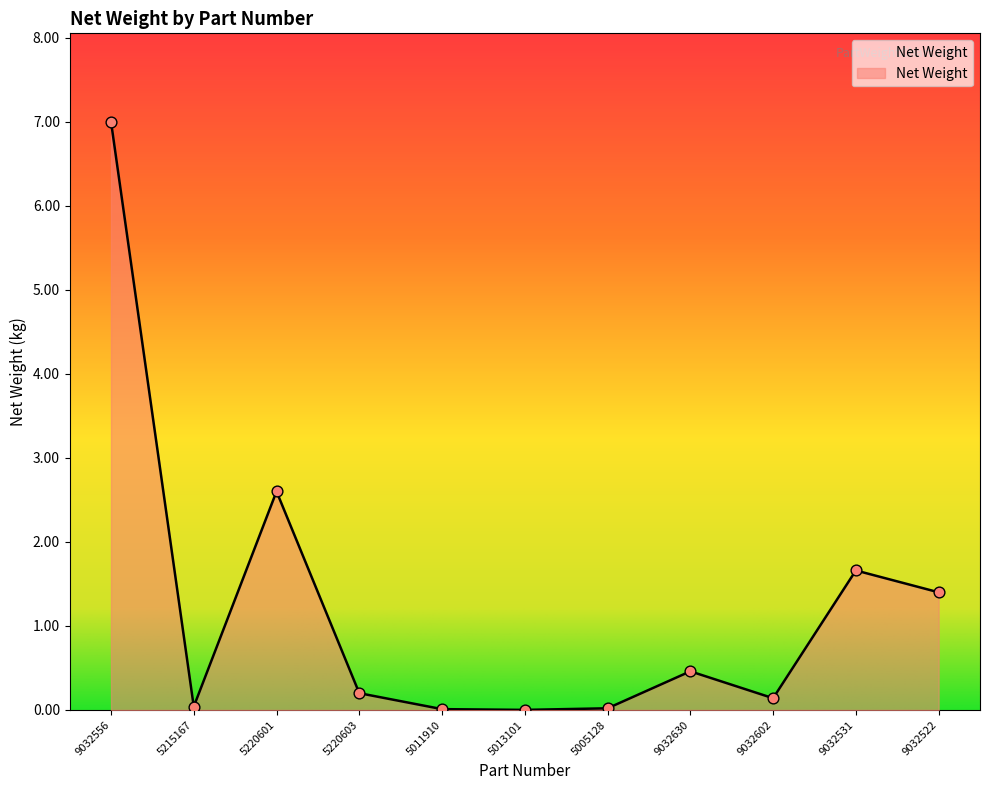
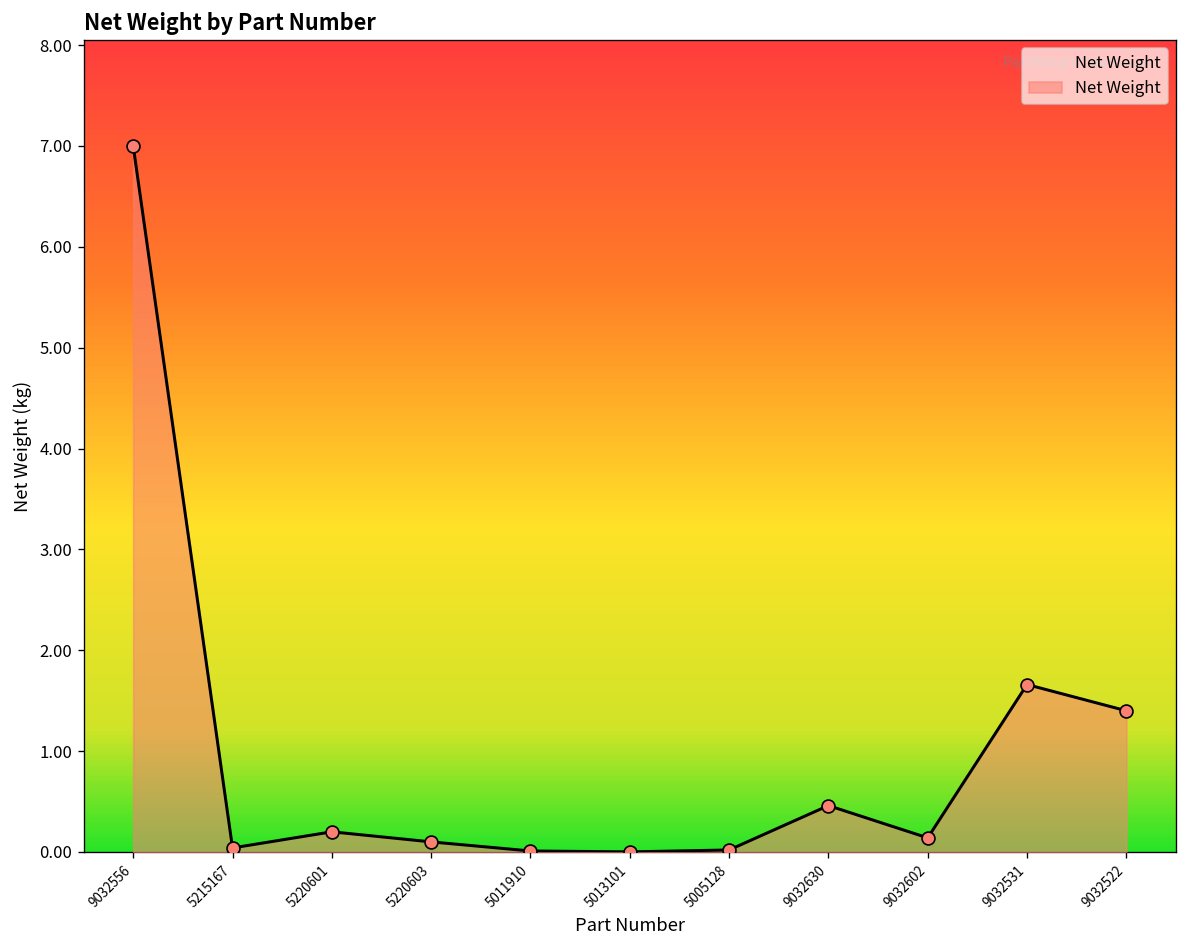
5220601: 2.6 -> 0.2
5220603: 0.2 -> 0.1
